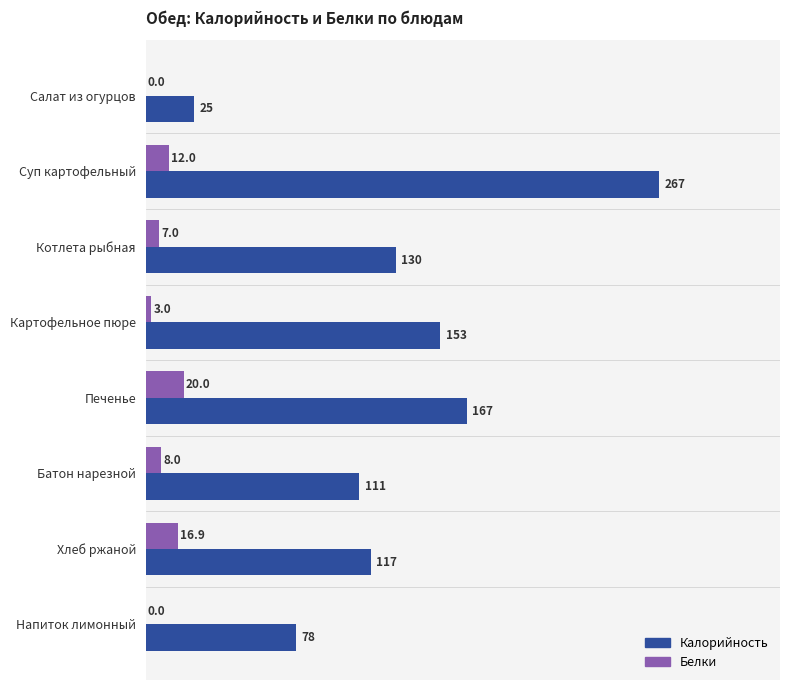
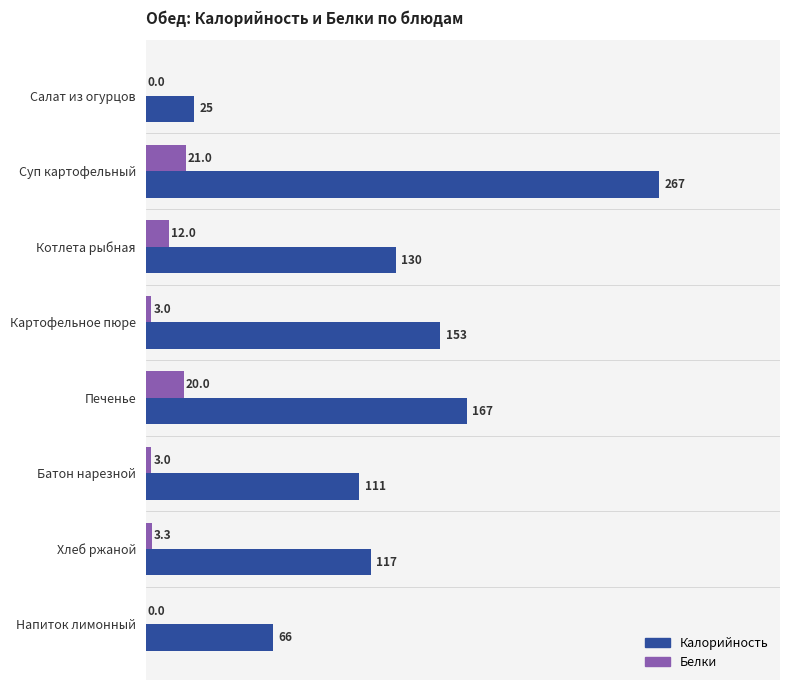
Белки, Суп картофельный: 12.0 -> 21.0
Белки, Котлета рыбная: 7.0 -> 12.0
Белки, Батон нарезной: 8.0 -> 3.0
Белки, Хлеб ржаной: 16.9 -> 3.3
Калорийность, Напиток лимонный: 78 -> 66
